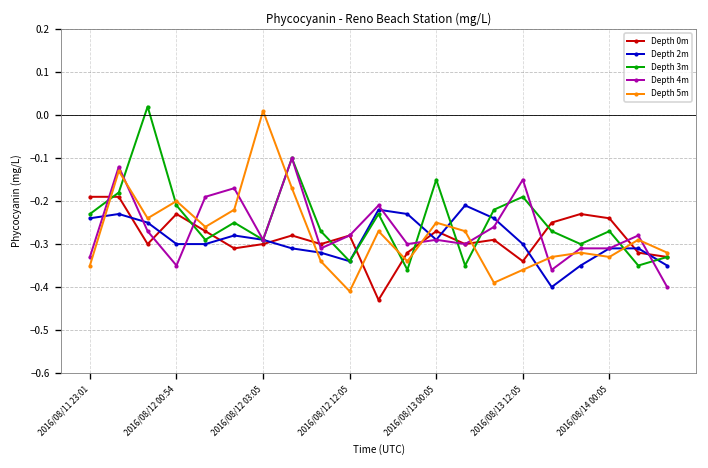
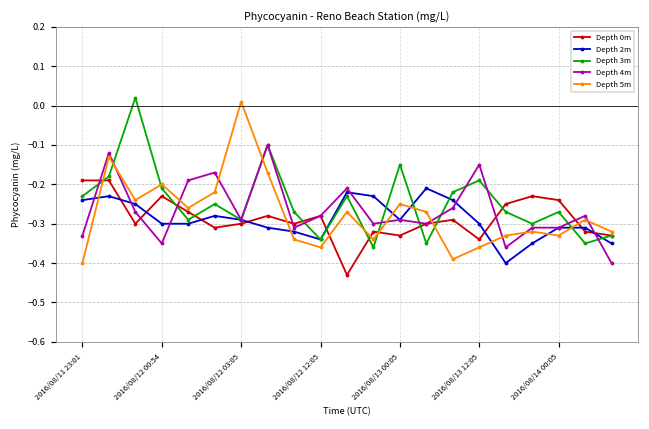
Depth 5m, 2016/08/11 23:01: -0.35 -> -0.40
Depth 5m, 2016/08/12 12:05: -0.41 -> -0.36
Depth 0m, 2016/08/13 00:05: -0.27 -> -0.33
